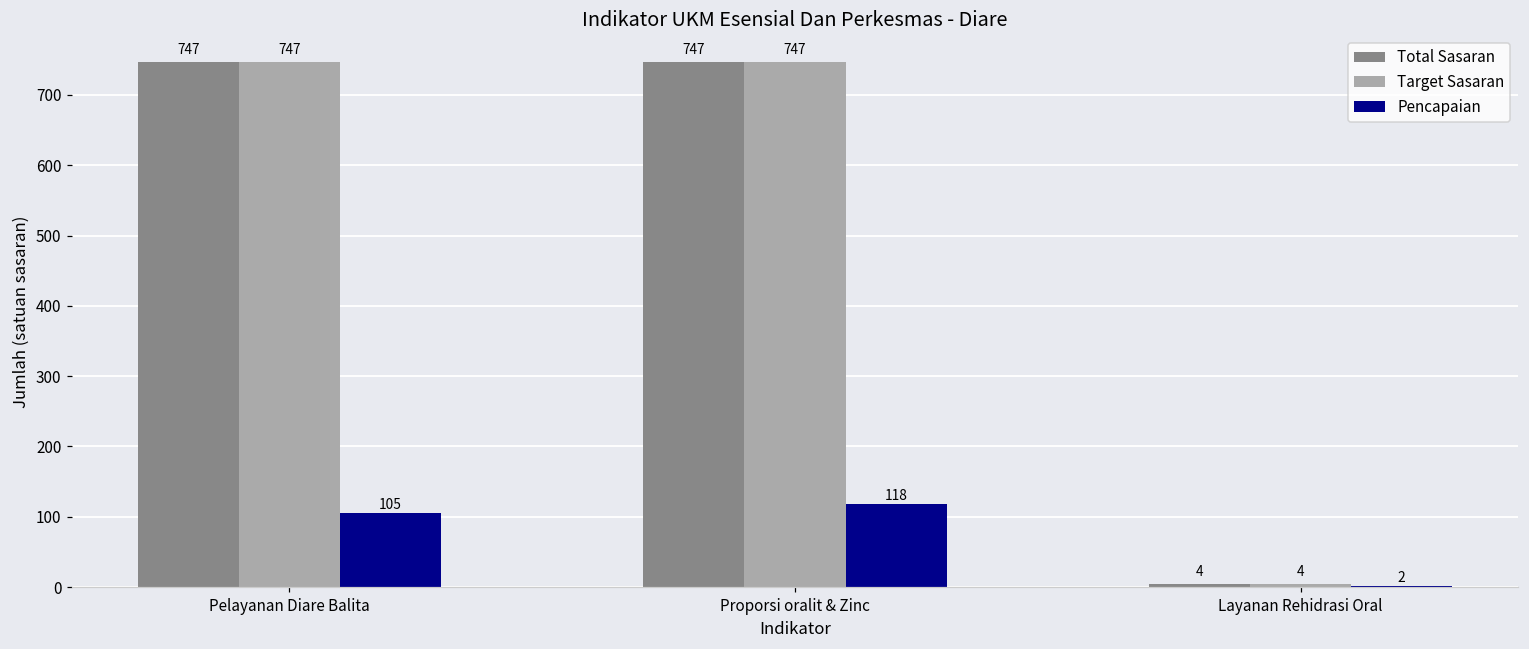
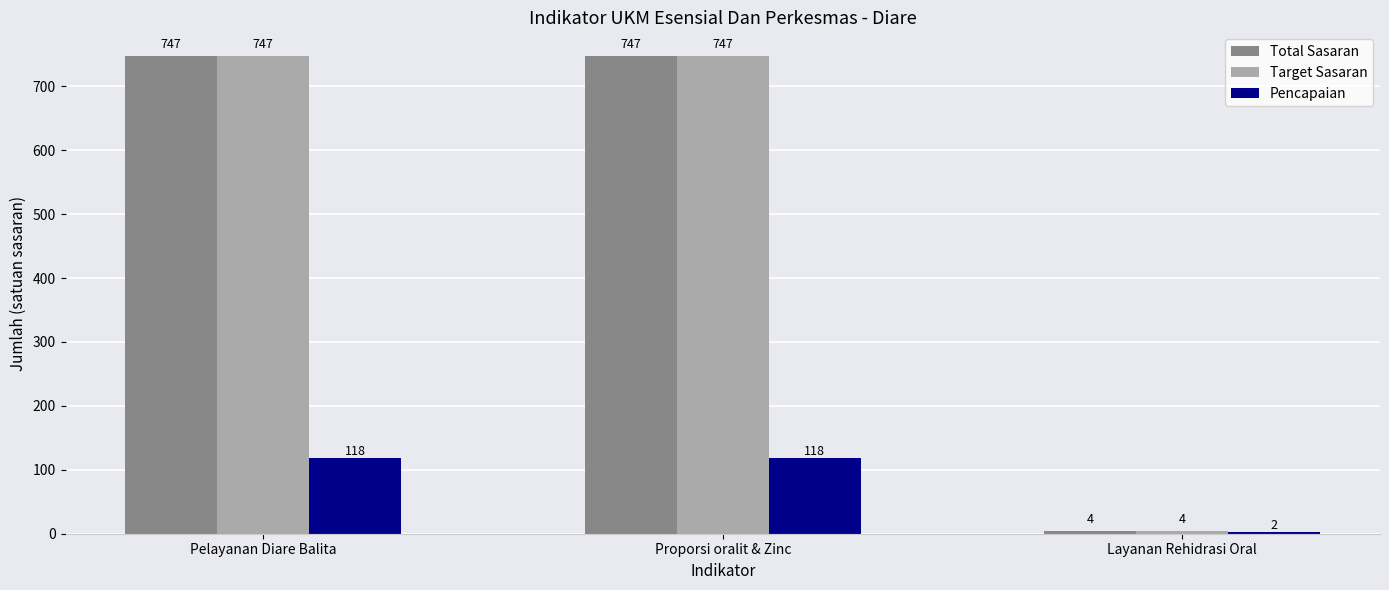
Pencapaian, Pelayanan Diare Balita: 105 -> 118
